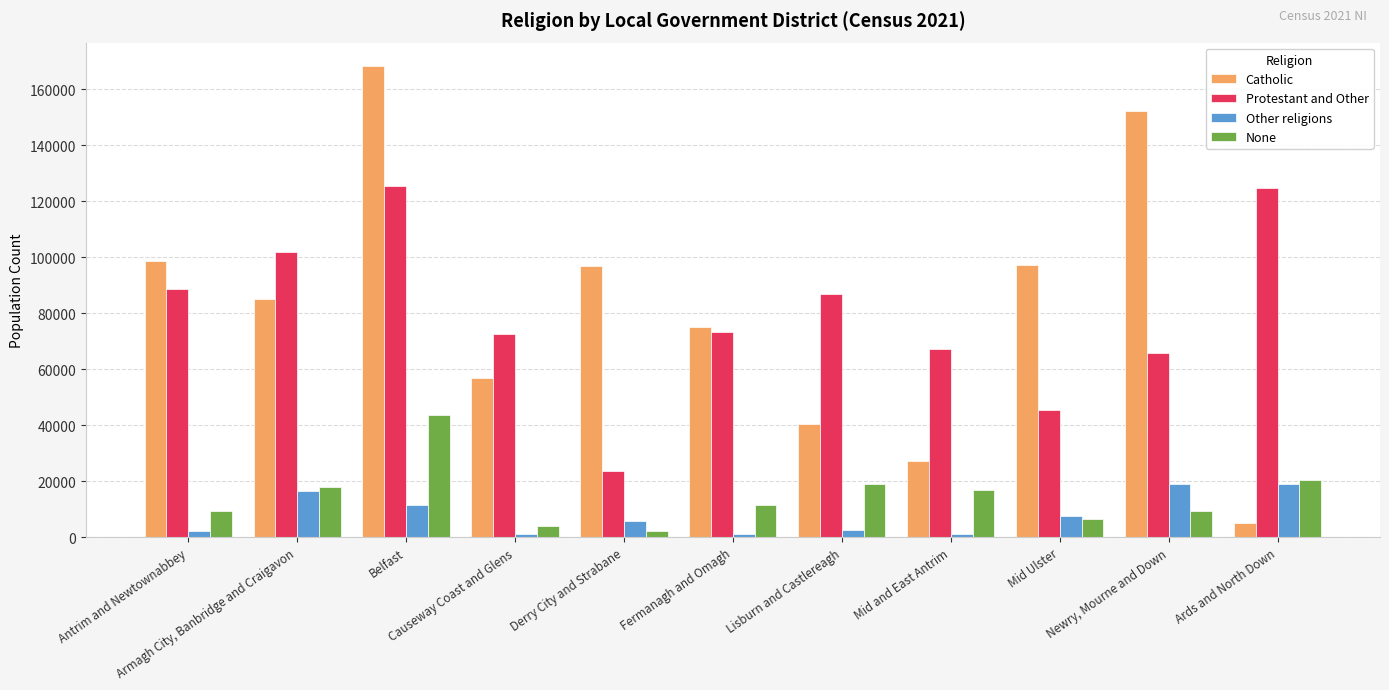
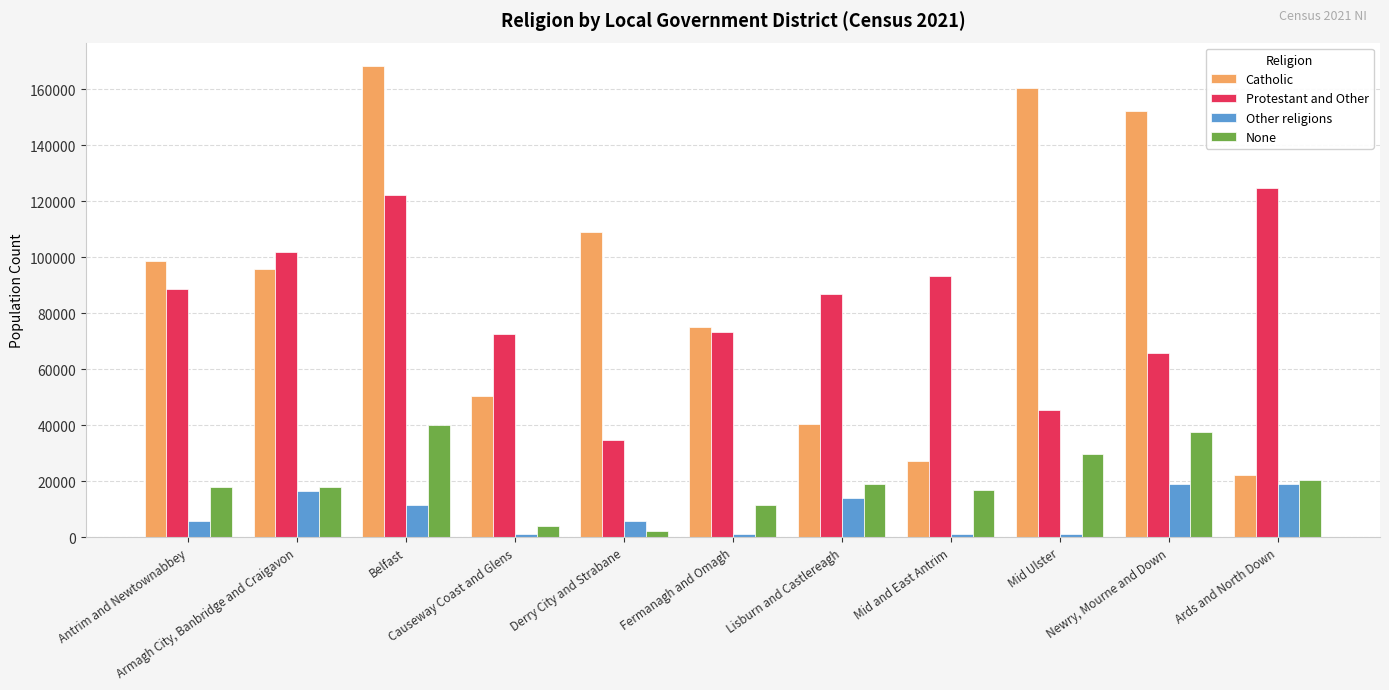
Other religions, Antrim and Newtownabbey: 2000 -> 6000
None, Antrim and Newtownabbey: 9000 -> 18000
Catholic, Armagh City, Banbridge and Craigavon: 85000 -> 96000
Protestant and Other, Belfast: 126000 -> 122000
None, Belfast: 44000 -> 40000
Catholic, Causeway Coast and Glens: 57000 -> 51000
Catholic, Derry City and Strabane: 97000 -> 109000
Protestant and Other, Derry City and Strabane: 24000 -> 35000
Other religions, Lisburn and Castlereagh: 3000 -> 14000
Protestant and Other, Mid and East Antrim: 67000 -> 93000
Catholic, Mid Ulster: 97000 -> 160000
Other religions, Mid Ulster: 8000 -> 1000
None, Mid Ulster: 7000 -> 30000
None, Newry, Mourne and Down: 9000 -> 38000
Catholic, Ards and North Down: 5000 -> 22000
